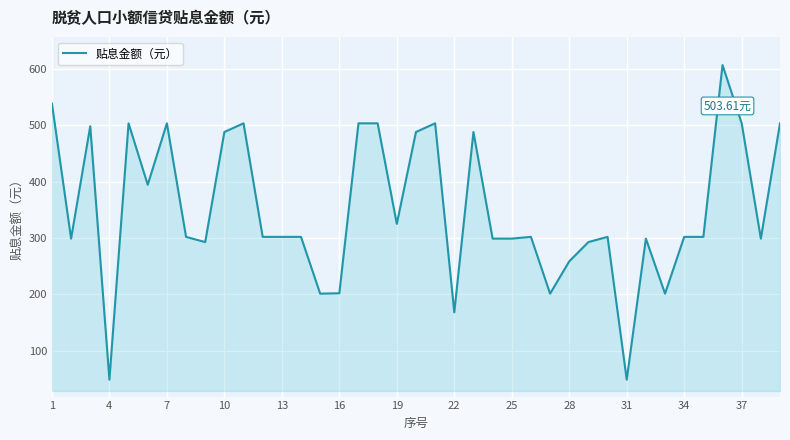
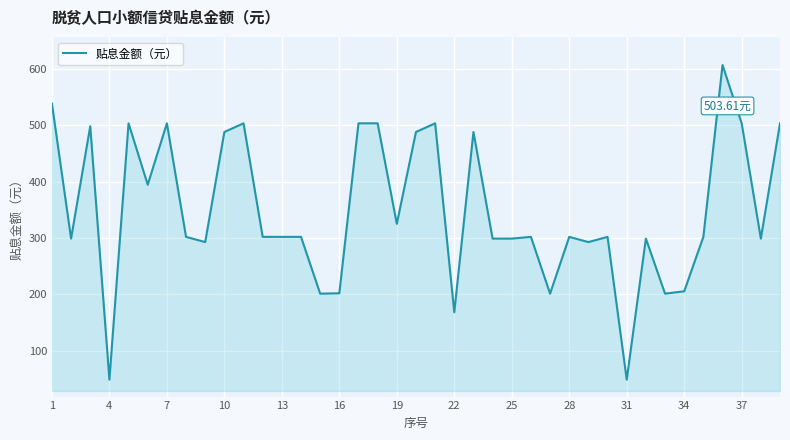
28: 260 -> 300
34: 300 -> 210
